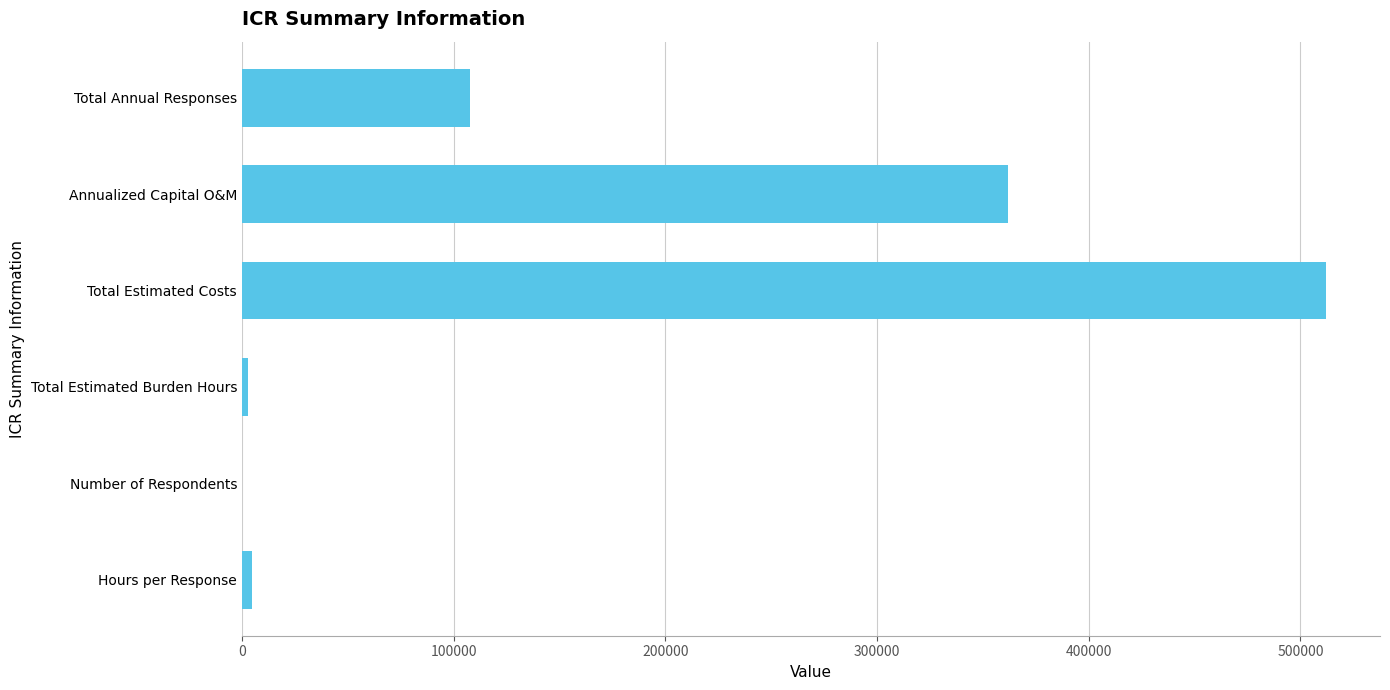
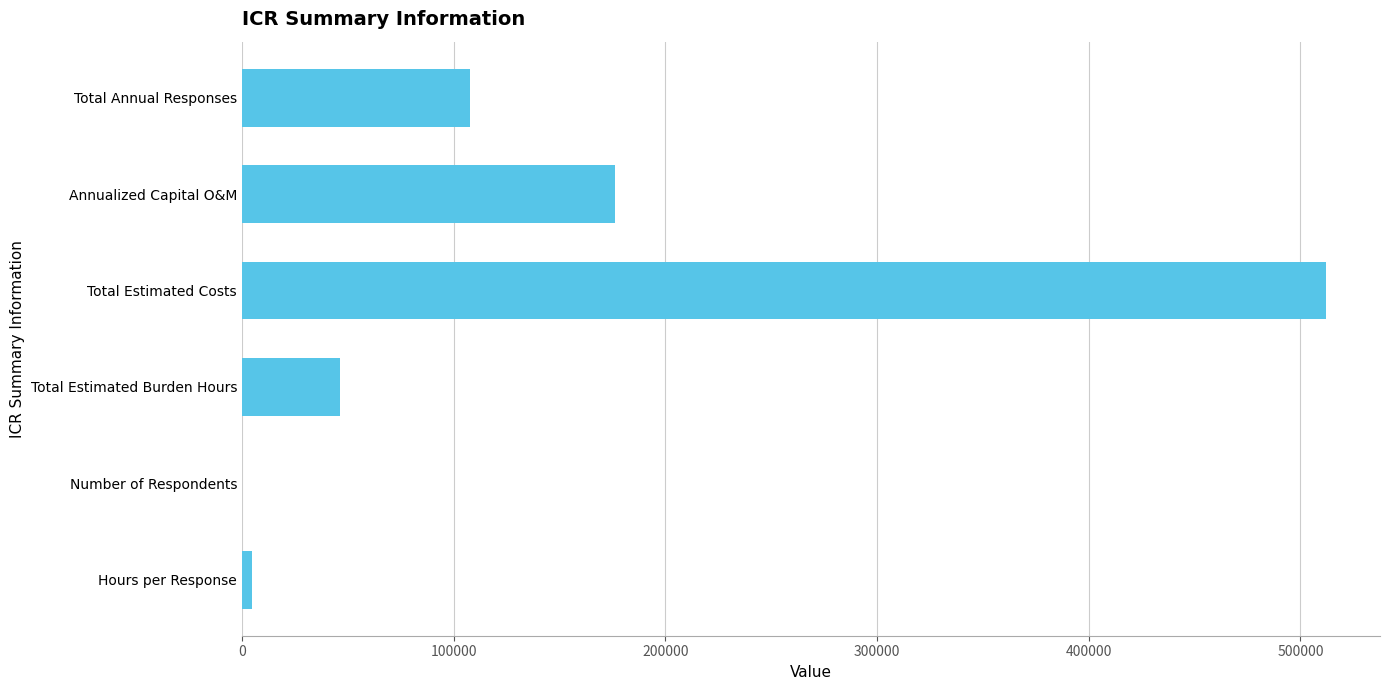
Annualized Capital O&M: 362000 -> 176000
Total Estimated Burden Hours: 3000 -> 47000
